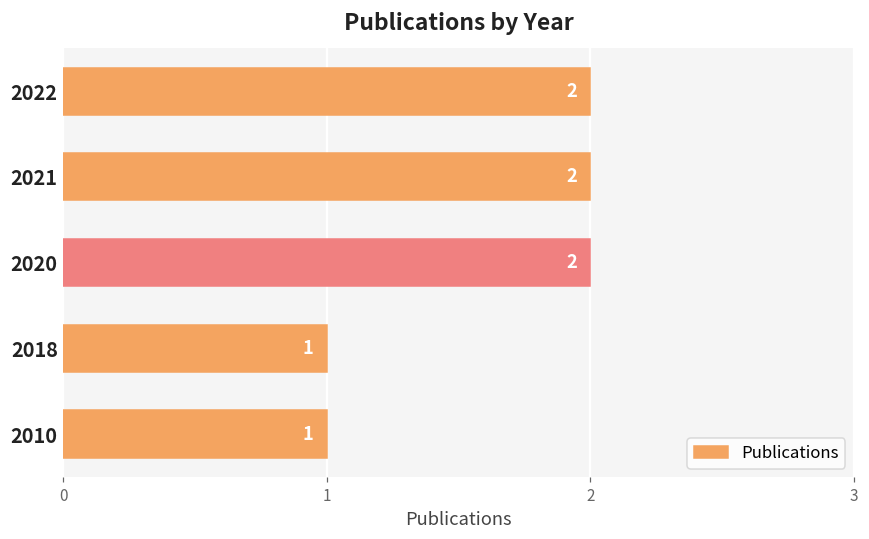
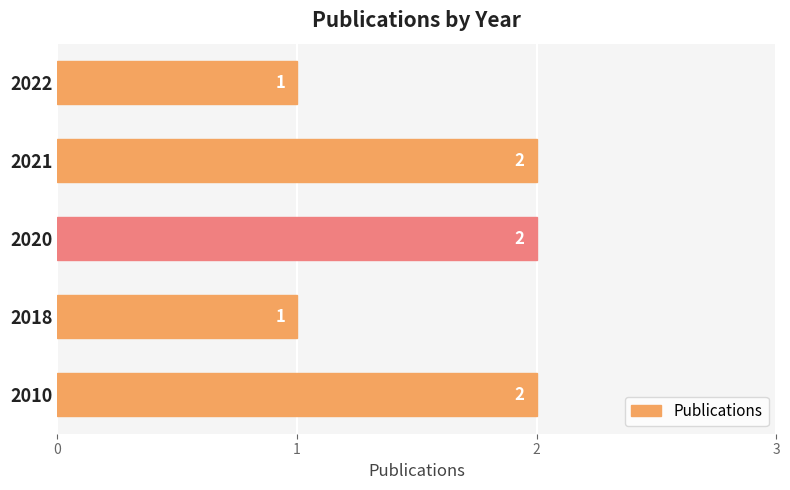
2022: 2 -> 1
2010: 1 -> 2
